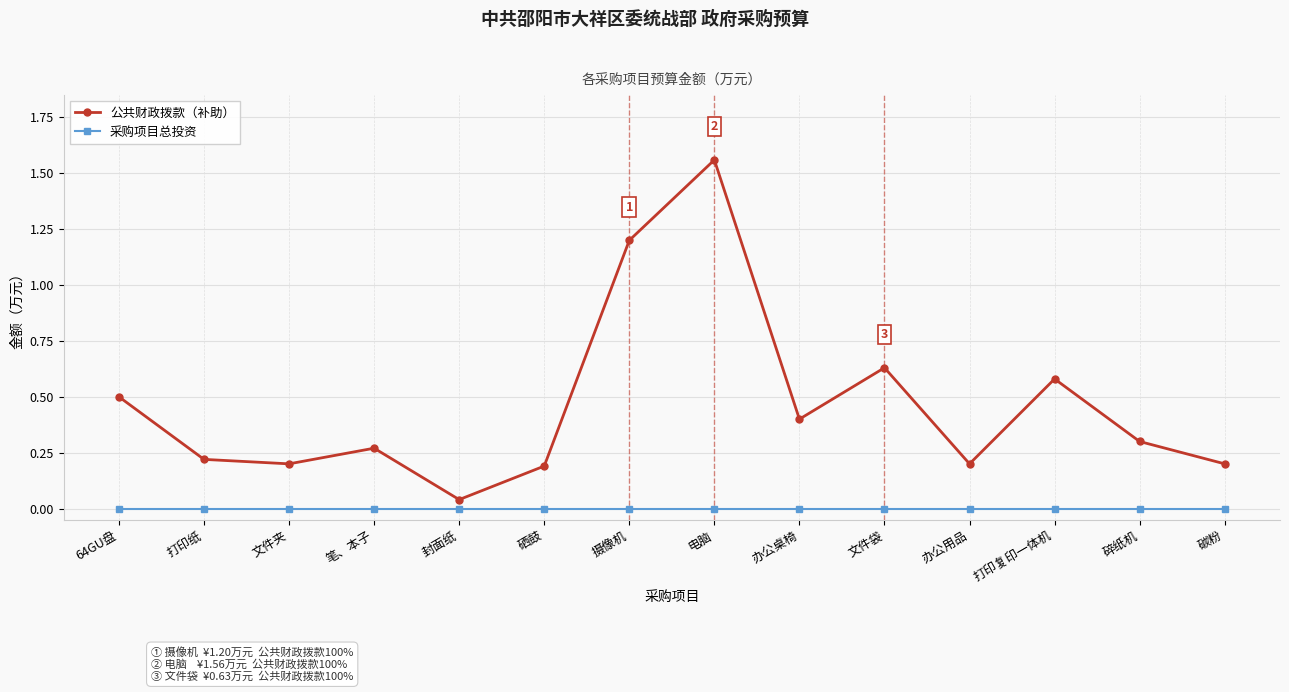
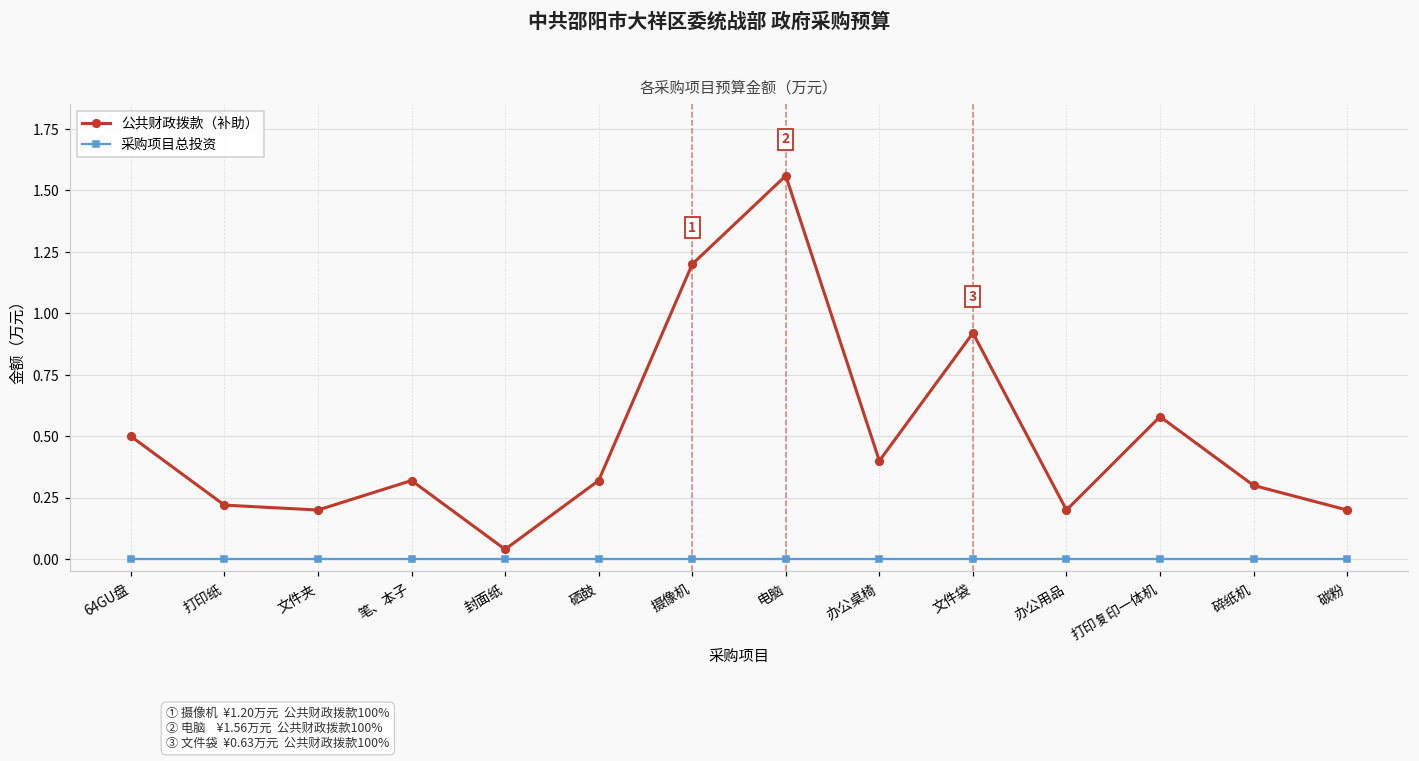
公共财政拨款（补助）, 笔、本子: 0.27 -> 0.32
公共财政拨款（补助）, 硒鼓: 0.19 -> 0.32
公共财政拨款（补助）, 文件袋: 0.63 -> 0.92
